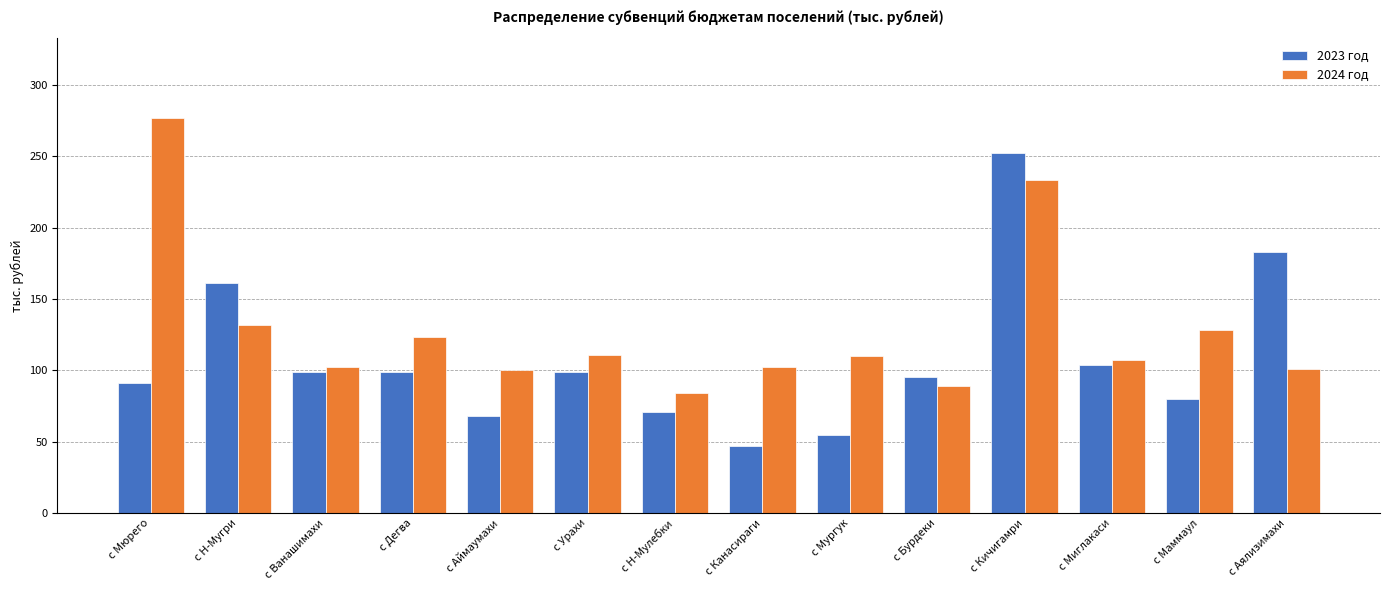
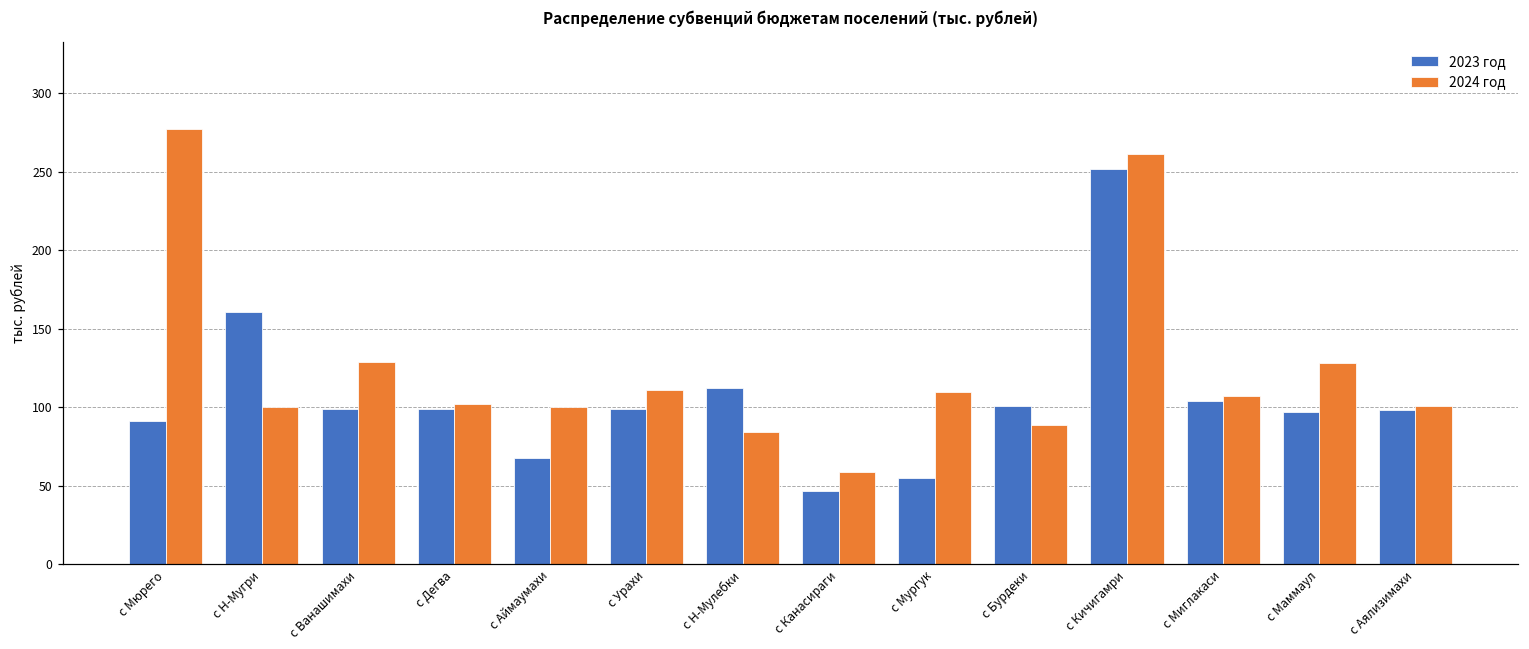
2024 год, с Н-Мугри: 132 -> 100
2024 год, с Ванашимахи: 102 -> 129
2024 год, с Дегва: 123 -> 102
2023 год, с Н-Мулебки: 71 -> 112
2024 год, с Канасираги: 102 -> 59
2023 год, с Бурдеки: 95 -> 101
2024 год, с Кичигамри: 233 -> 261
2023 год, с Маммаул: 80 -> 97
2023 год, с Аялизимахи: 183 -> 98
